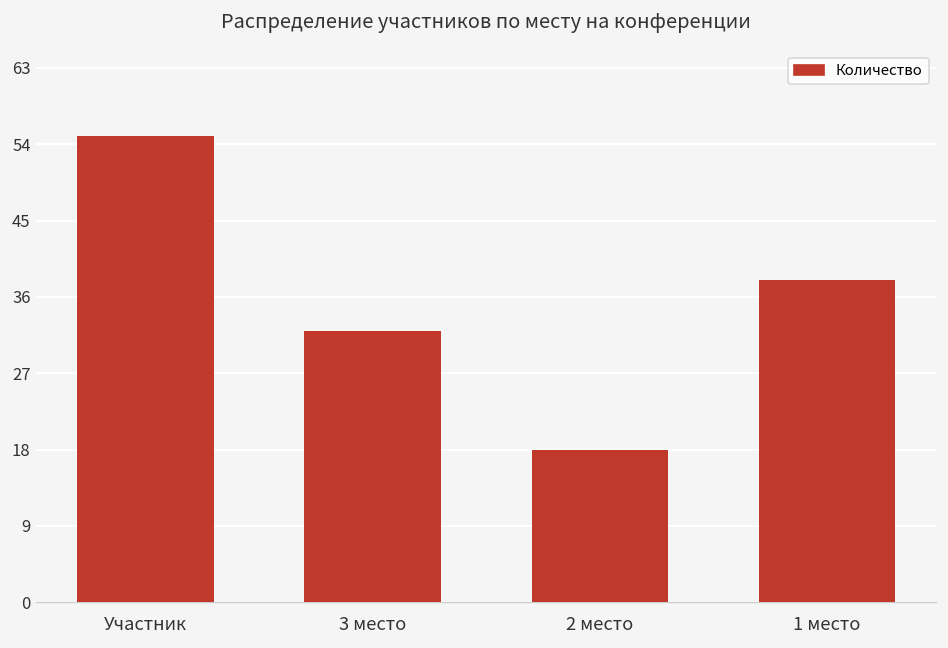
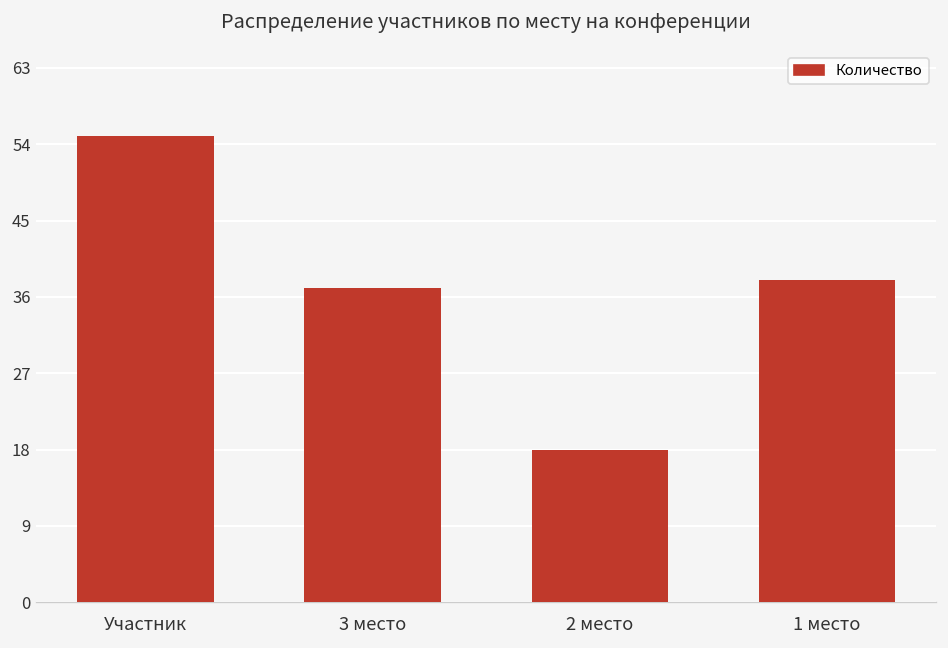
3 место: 32 -> 37
